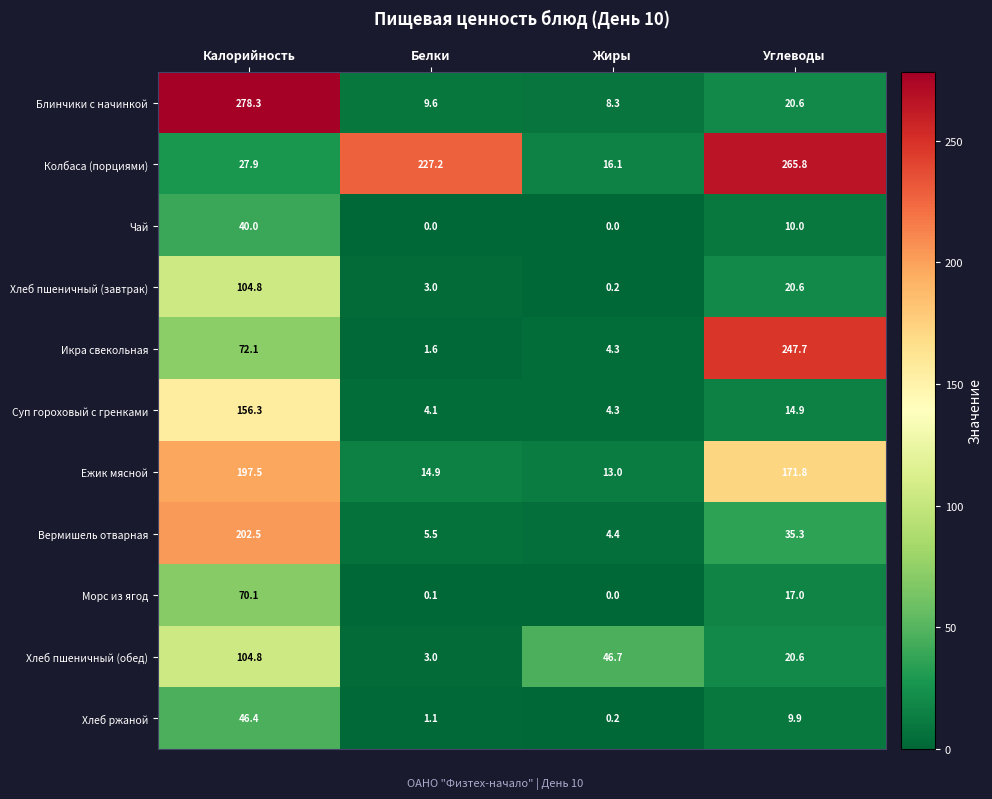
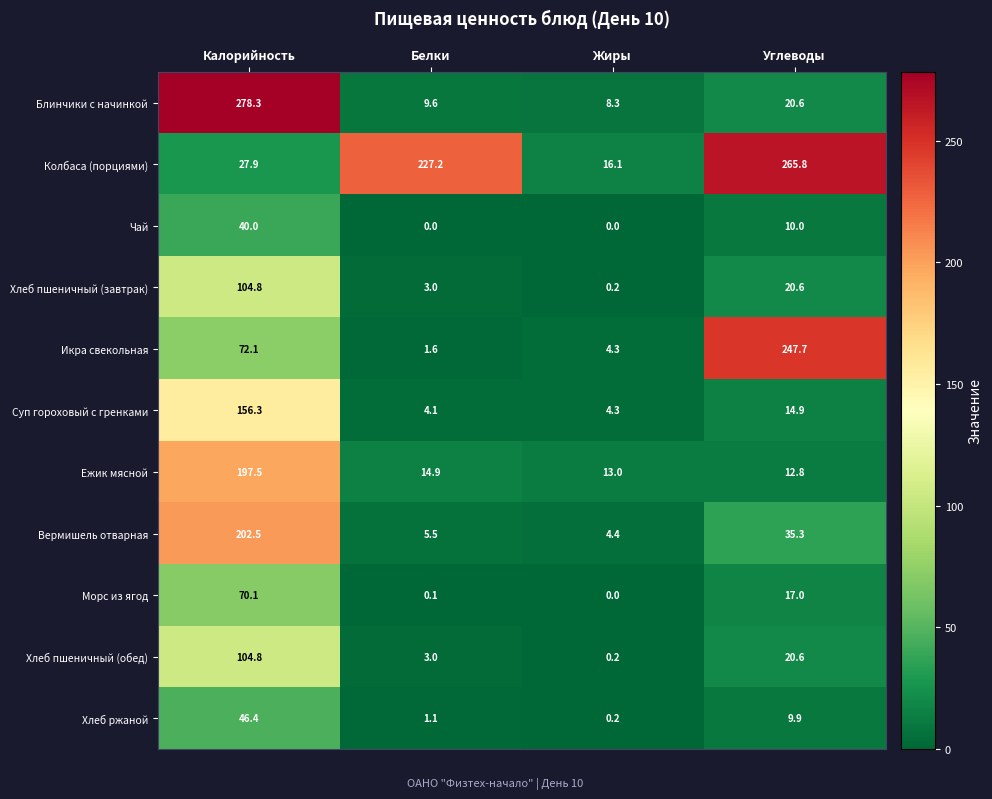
Ежик мясной, Углеводы: 171.8 -> 12.8
Хлеб пшеничный (обед), Жиры: 46.7 -> 0.2
